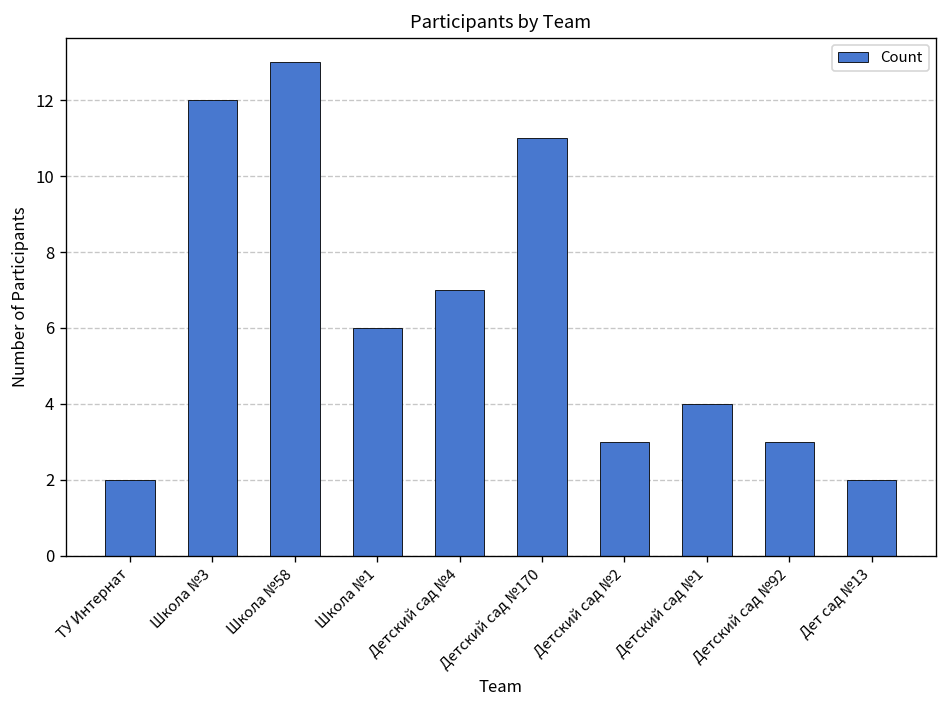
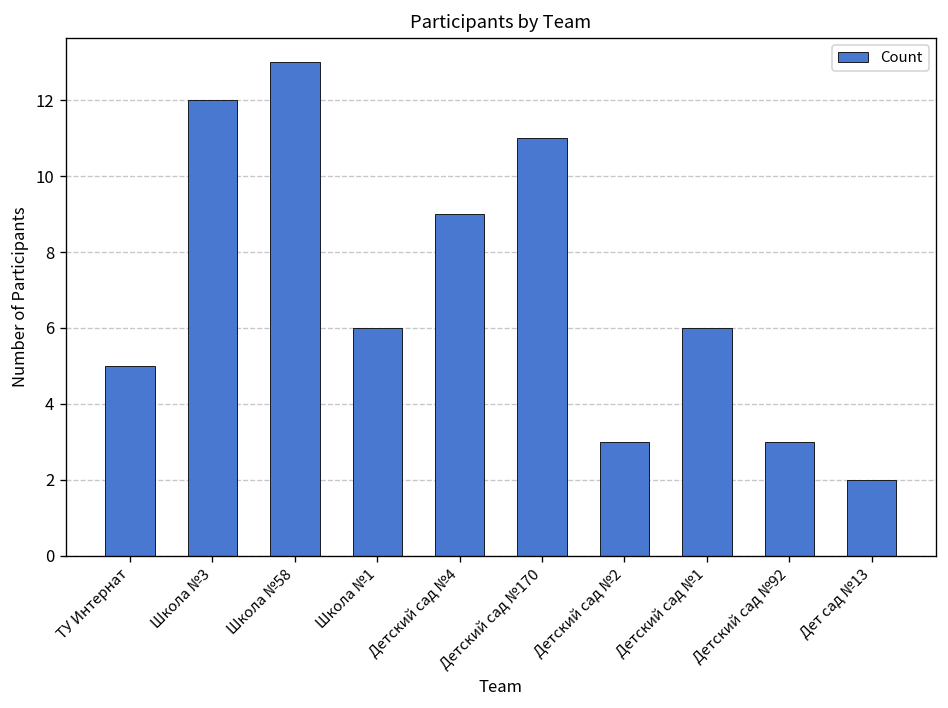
ТУ Интернат: 2 -> 5
Детский сад №4: 7 -> 9
Детский сад №1: 4 -> 6
